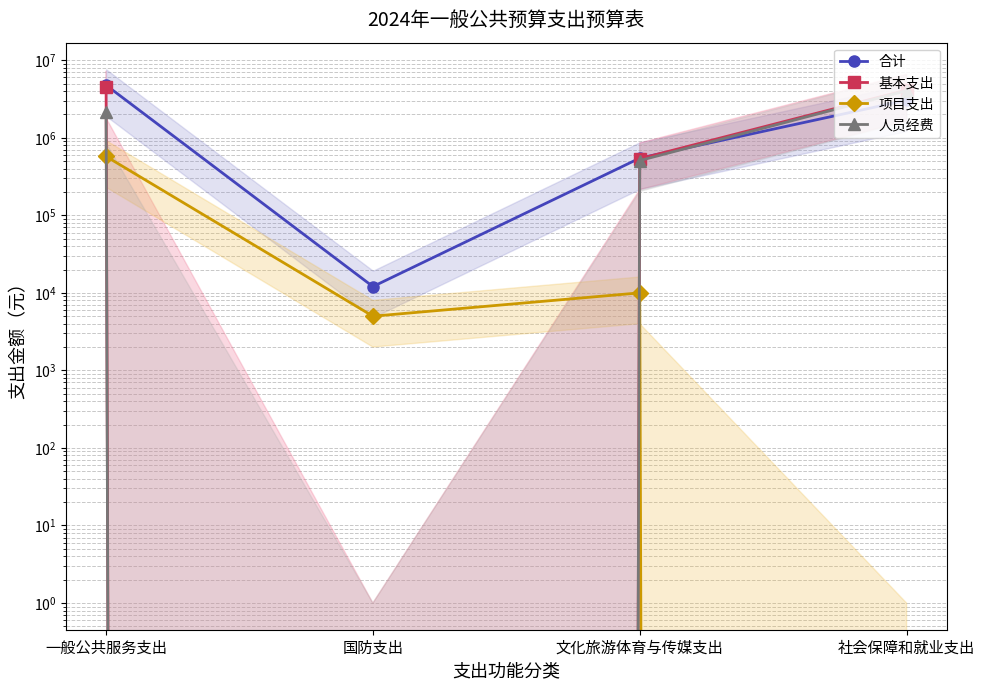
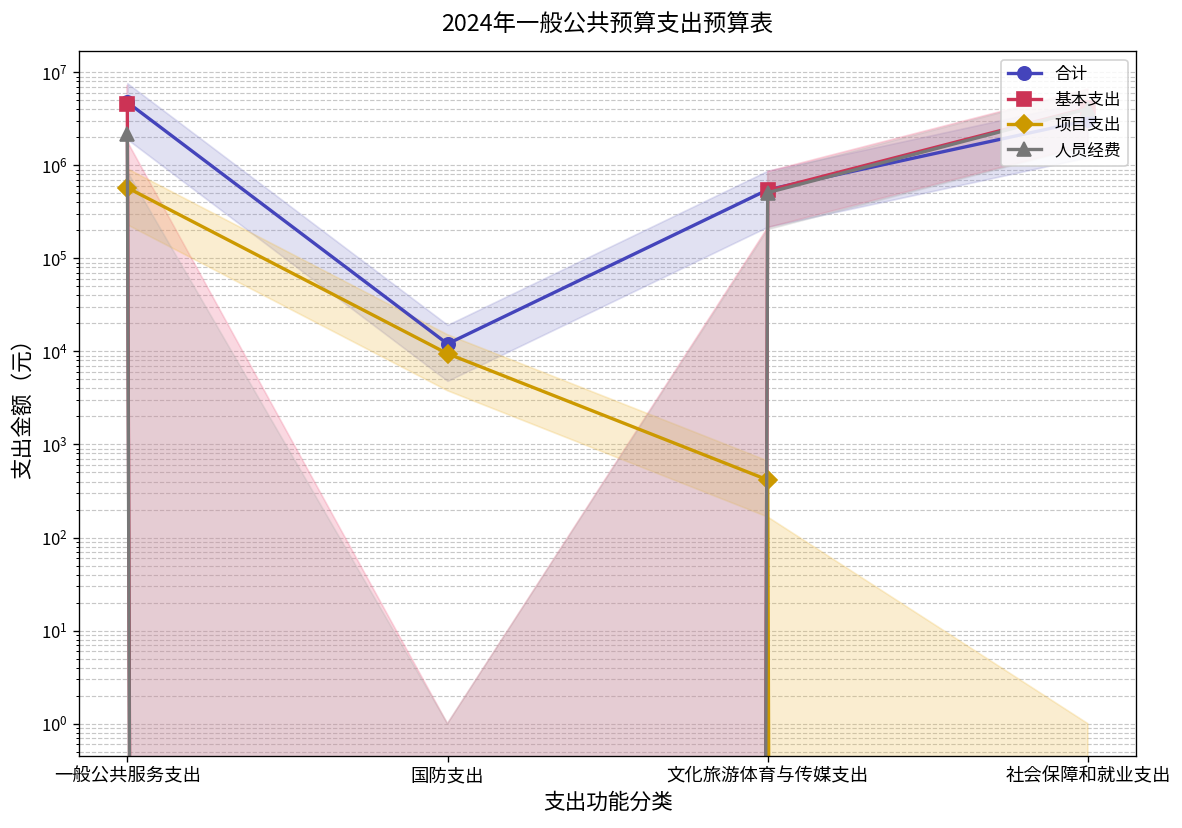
项目支出, 国防支出: 5000 -> 9000
项目支出, 文化旅游体育与传媒支出: 10000 -> 400
